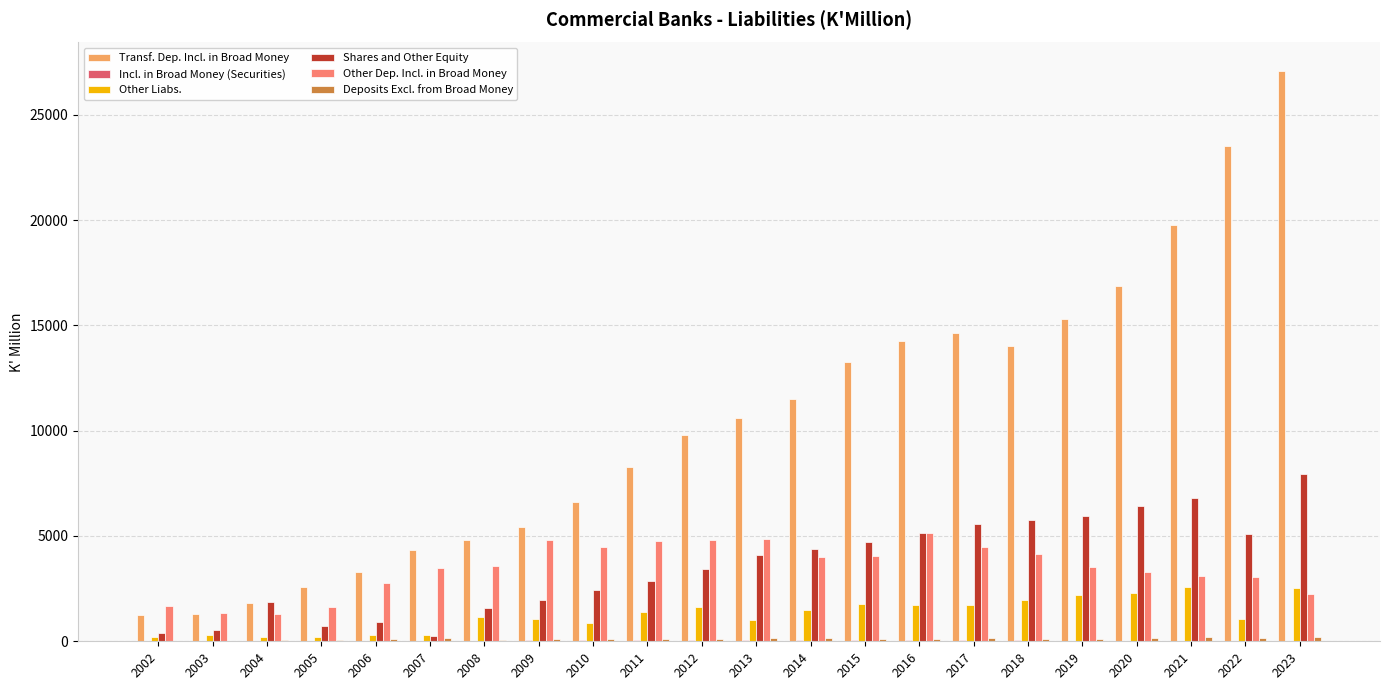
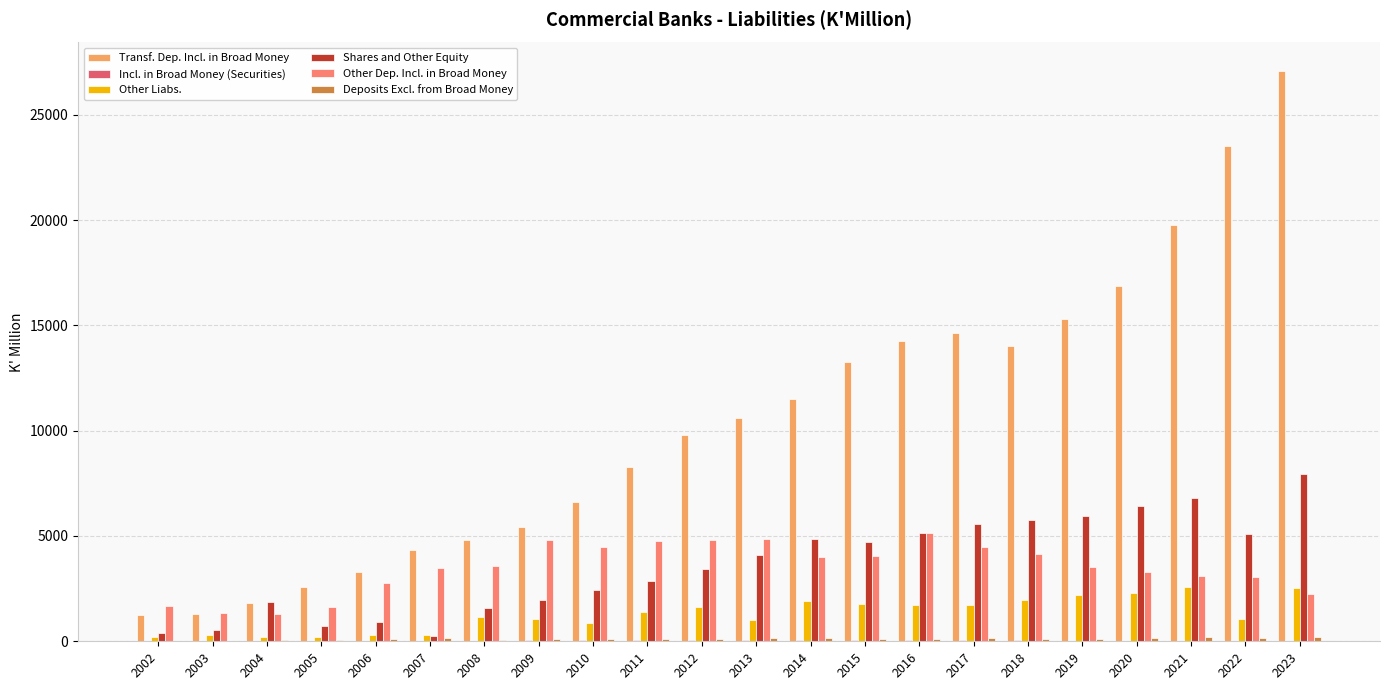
Other Liabs., 2014: 1500 -> 1900
Shares and Other Equity, 2014: 4400 -> 4800
